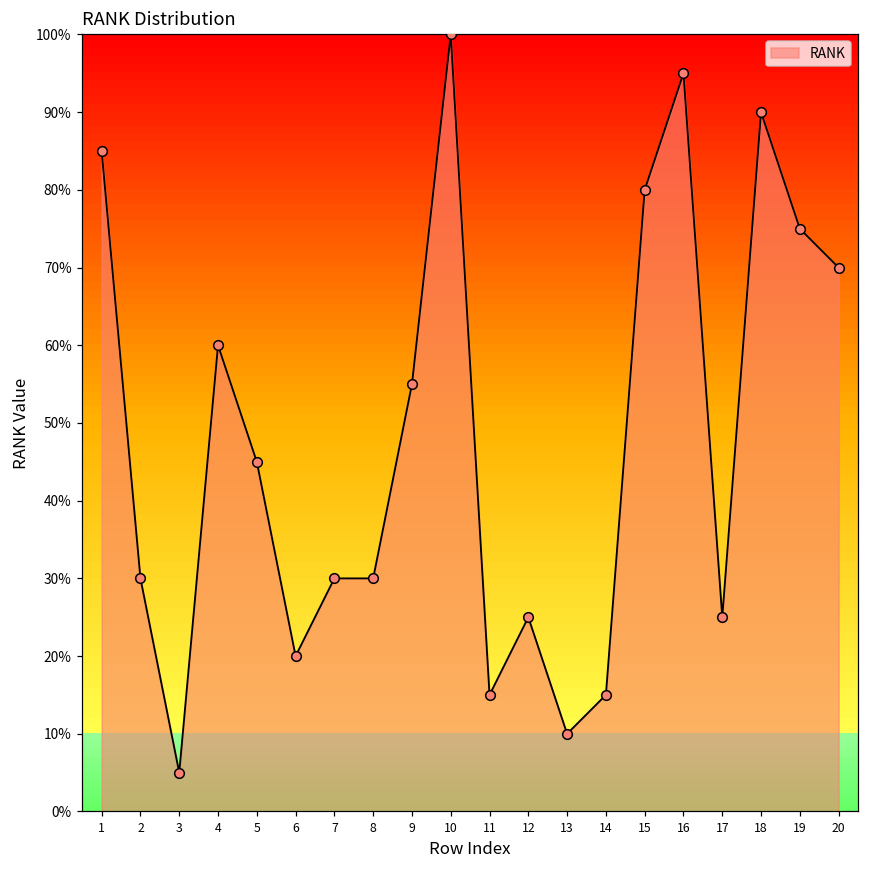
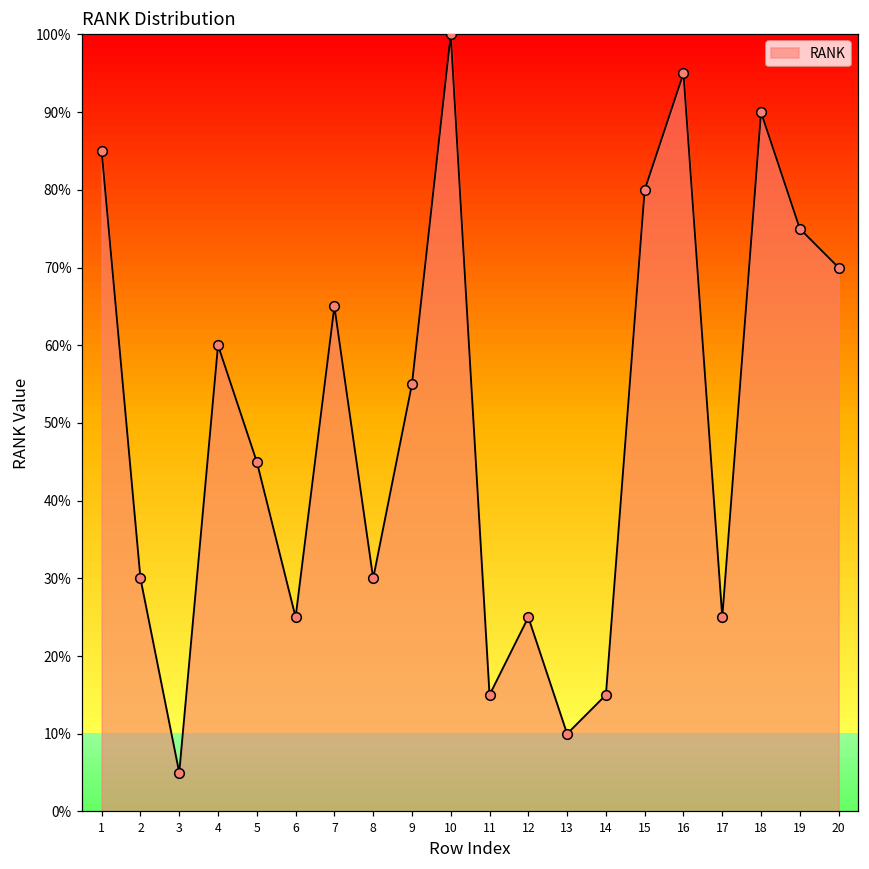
6: 20% -> 25%
7: 30% -> 65%
